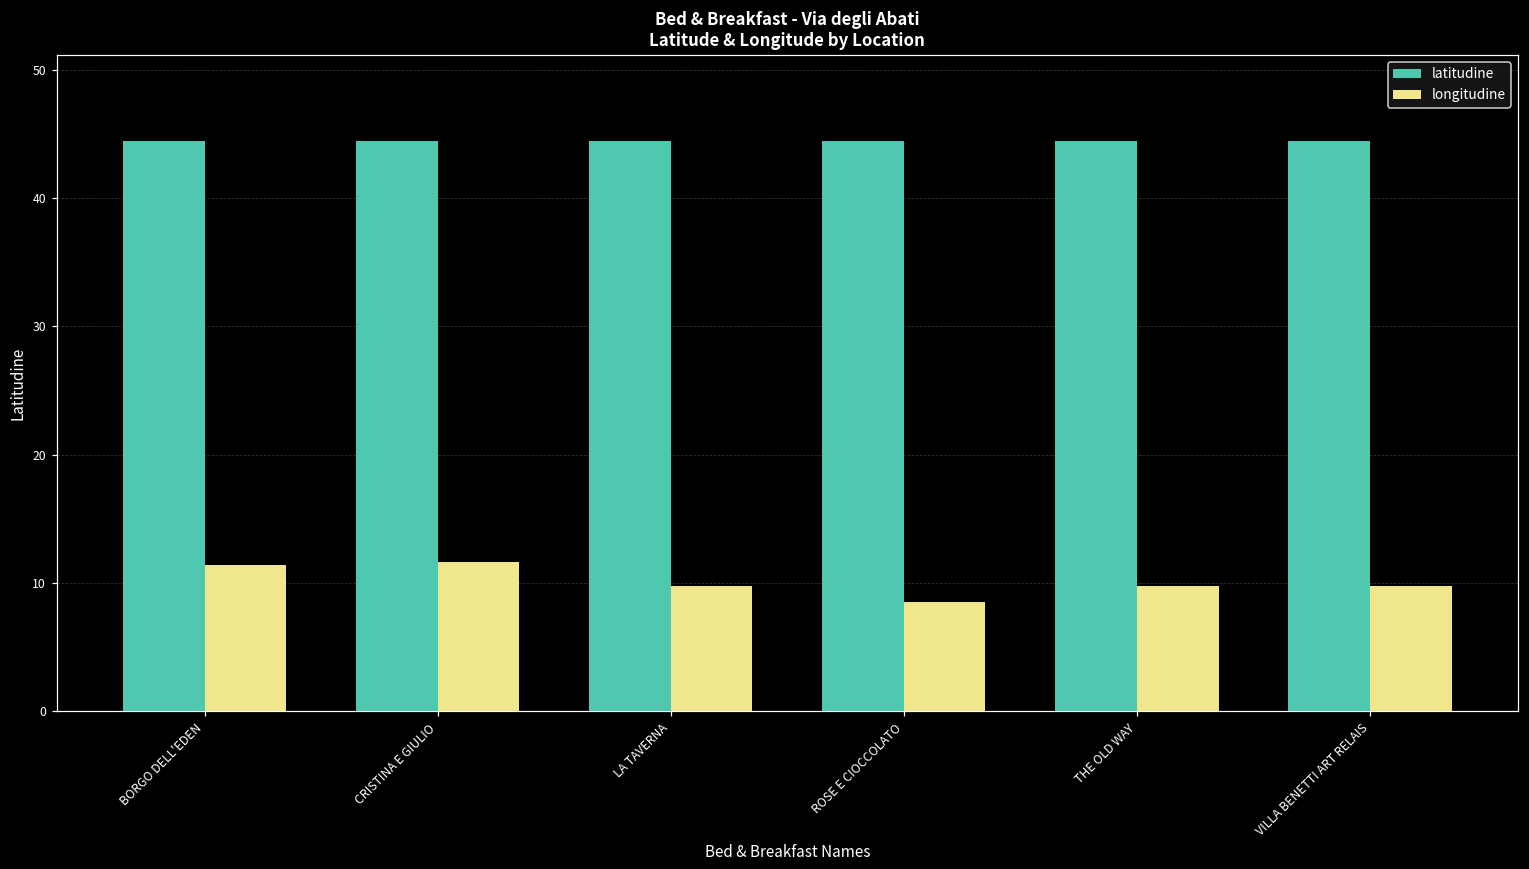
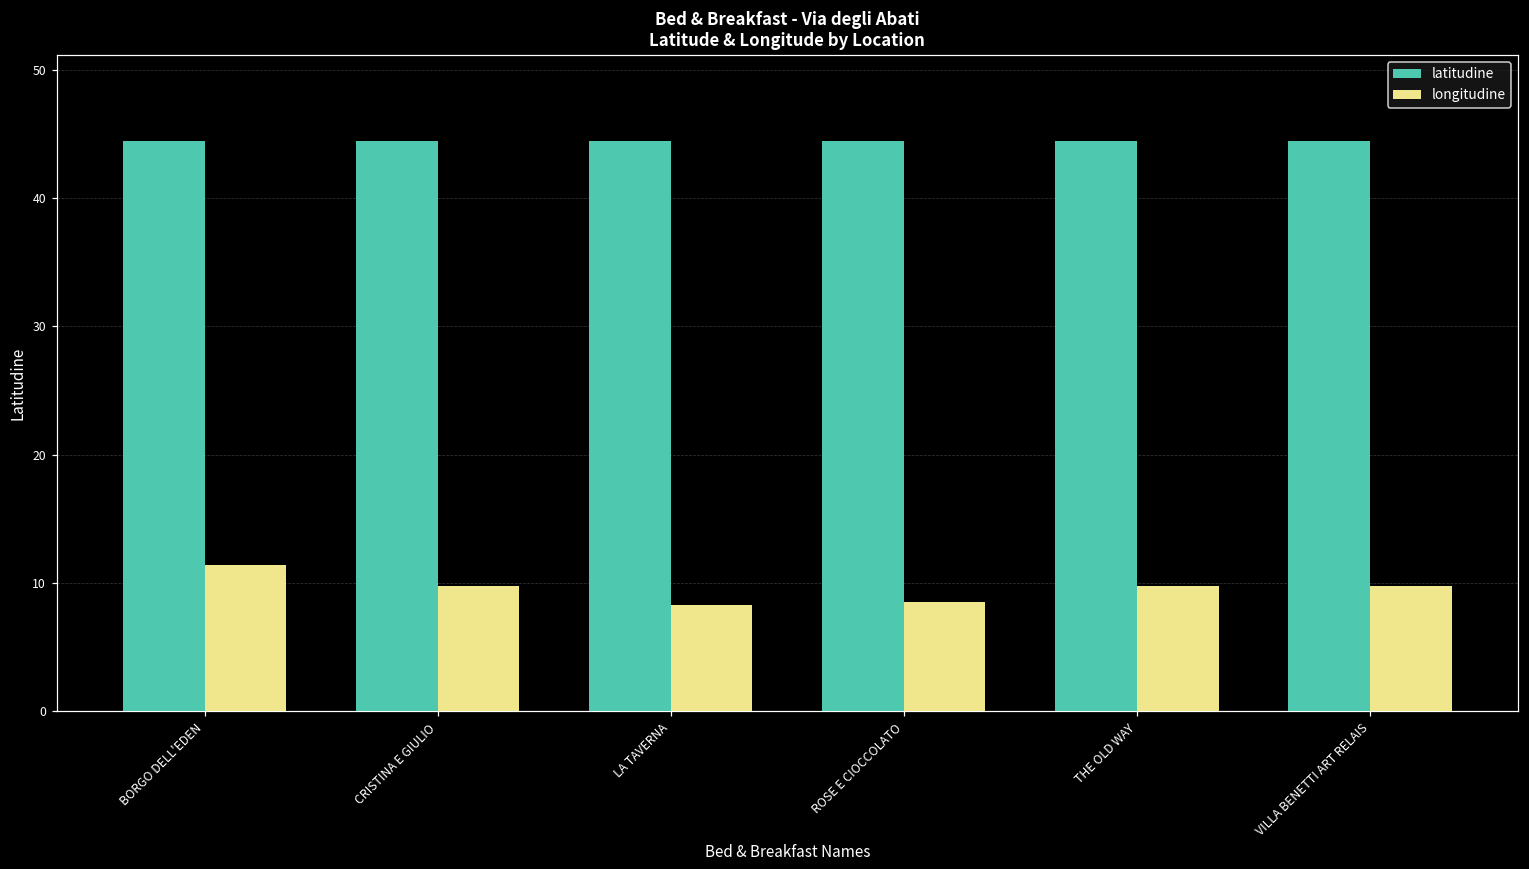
longitudine, CRISTINA E GIULIO: 11.7 -> 9.8
longitudine, LA TAVERNA: 9.7 -> 8.3
